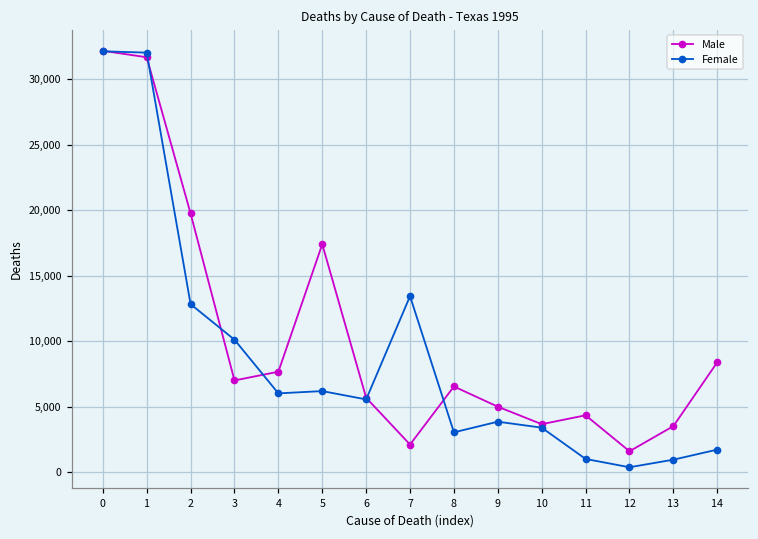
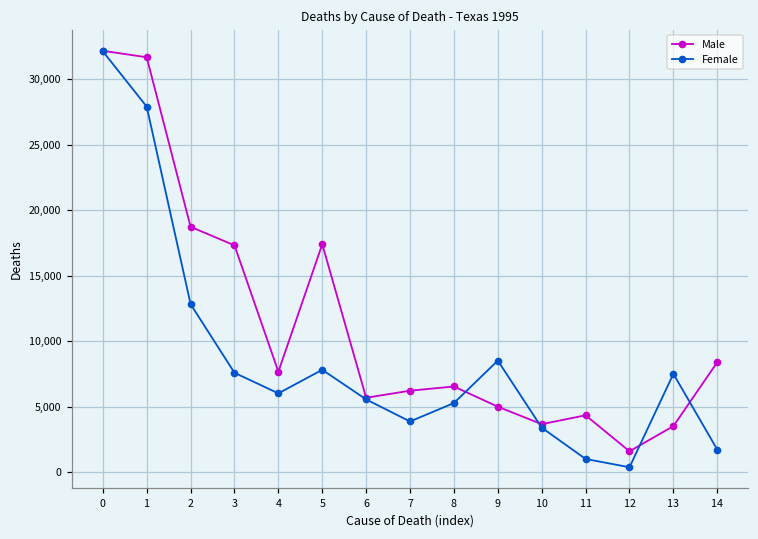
Female, 1: 32,000 -> 27,900
Male, 2: 19,800 -> 18,700
Male, 3: 7,000 -> 17,300
Female, 3: 10,100 -> 7,600
Female, 5: 6,200 -> 7,800
Male, 7: 2,100 -> 6,200
Female, 7: 13,400 -> 3,900
Female, 8: 3,100 -> 5,300
Female, 9: 3,900 -> 8,500
Female, 13: 1,000 -> 7,500
